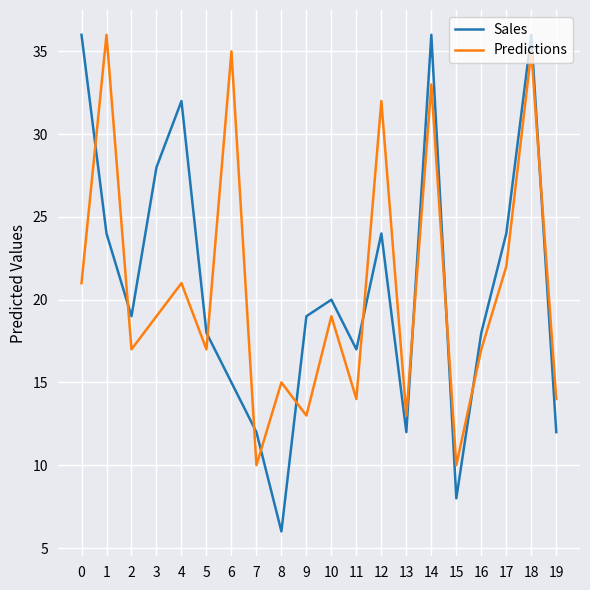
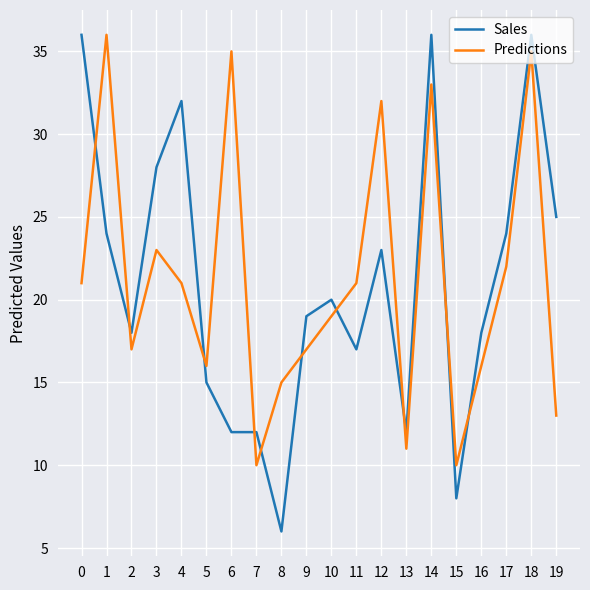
Sales, 2: 19 -> 18
Predictions, 3: 19 -> 23
Sales, 5: 18 -> 15
Predictions, 5: 17 -> 16
Sales, 6: 15 -> 12
Predictions, 9: 13 -> 17
Predictions, 11: 14 -> 21
Sales, 12: 24 -> 23
Predictions, 13: 13 -> 11
Predictions, 16: 17 -> 16
Sales, 19: 12 -> 25
Predictions, 19: 14 -> 13
